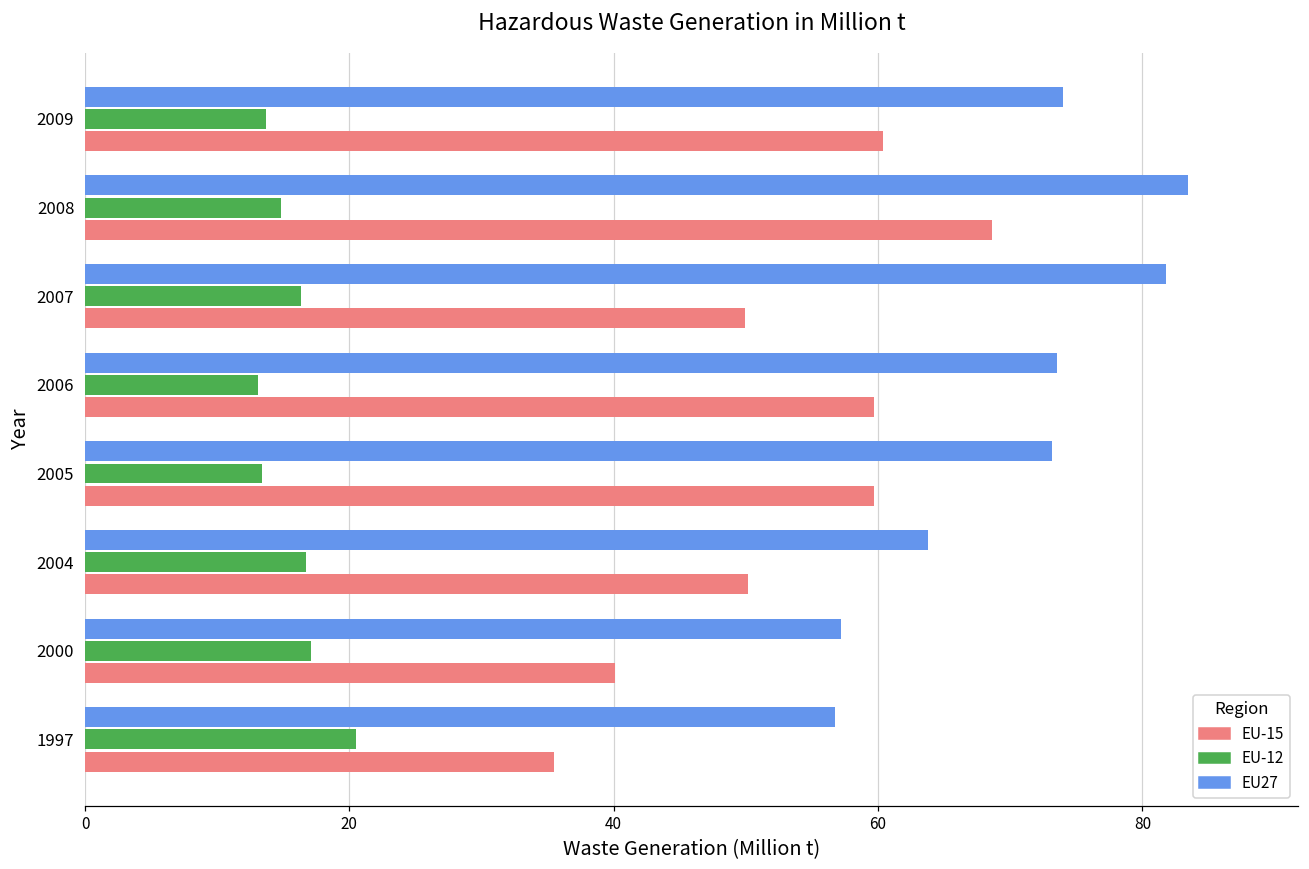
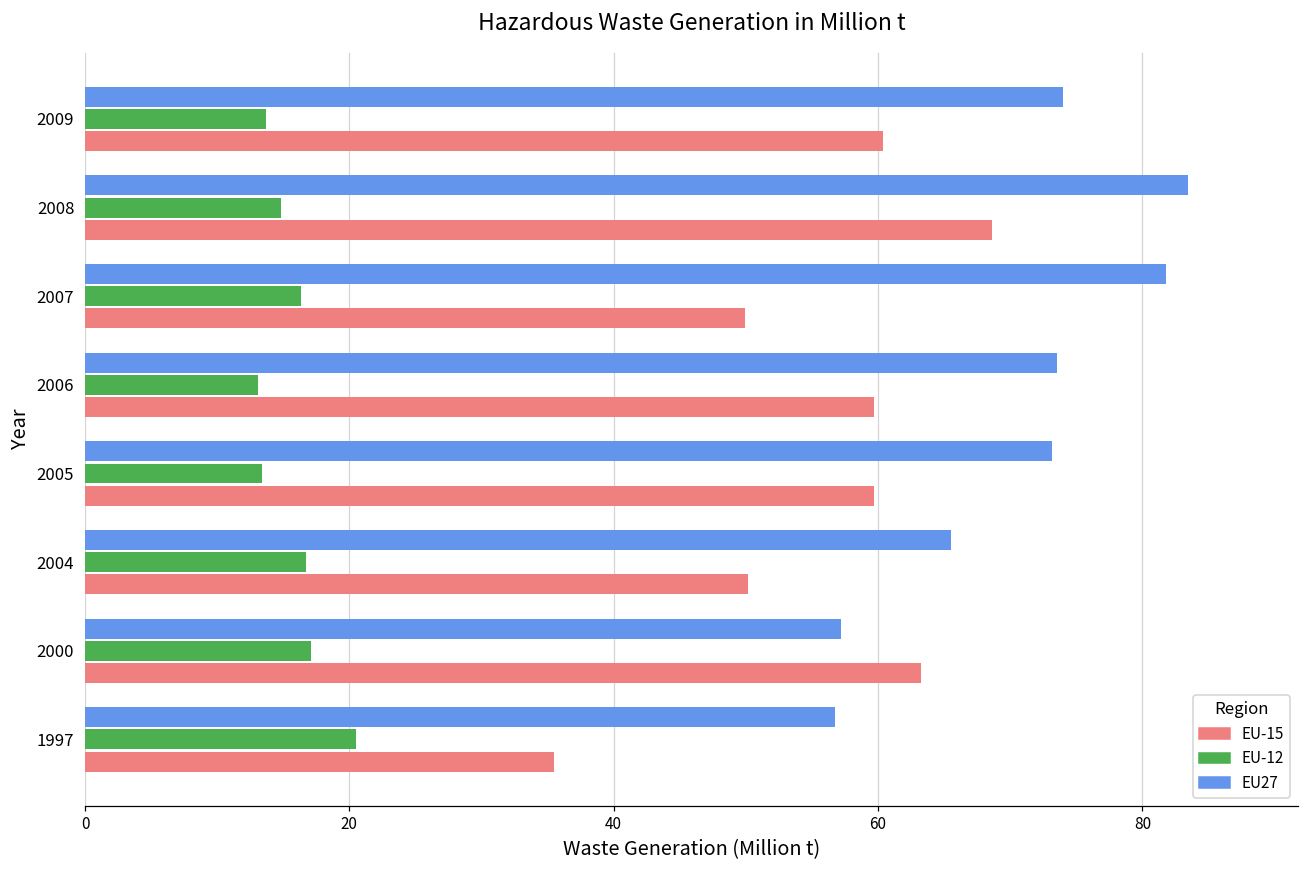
EU27, 2004: 63.8 -> 65.5
EU-15, 2000: 40.1 -> 63.2
